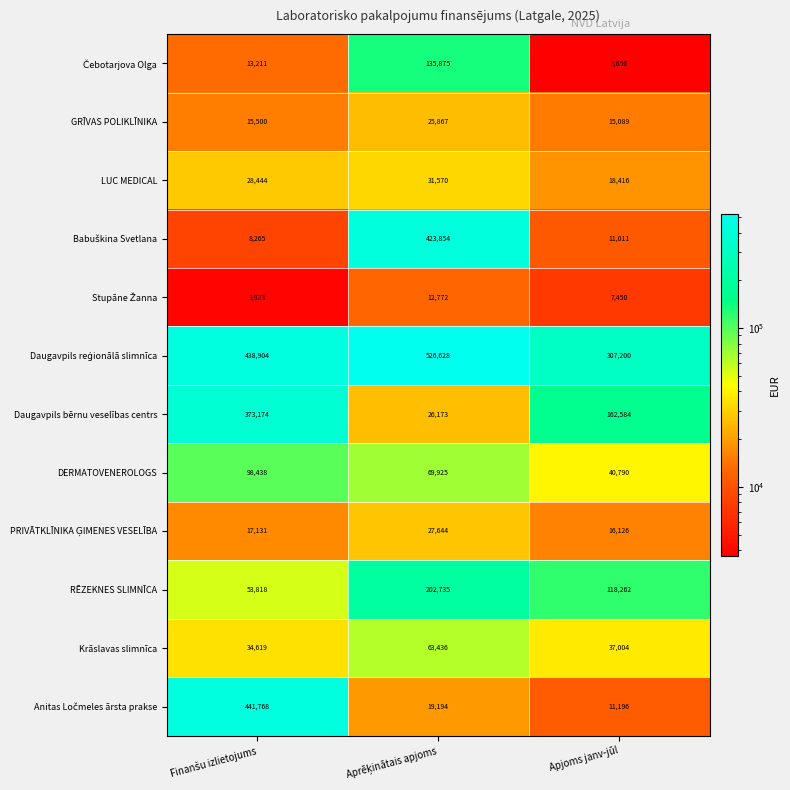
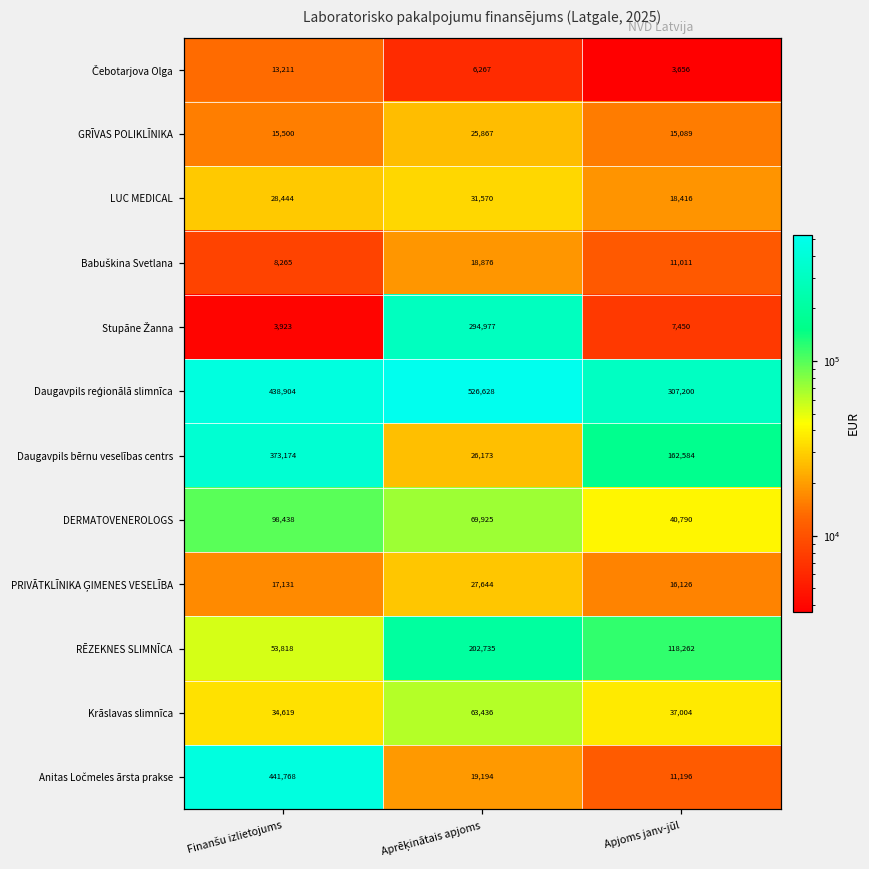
Čebotarjova Olga, Aprēķinātais apjoms: 135,875 -> 6,267
Babuškina Svetlana, Aprēķinātais apjoms: 423,854 -> 18,876
Stupāne Žanna, Aprēķinātais apjoms: 12,772 -> 294,977
